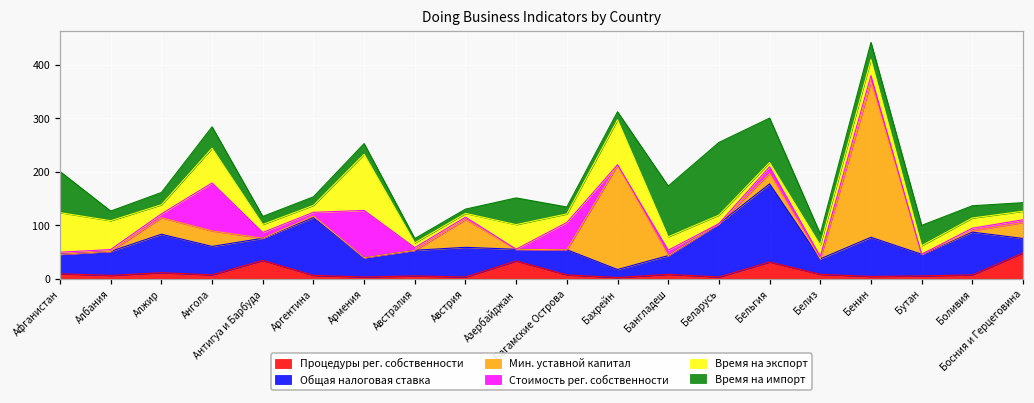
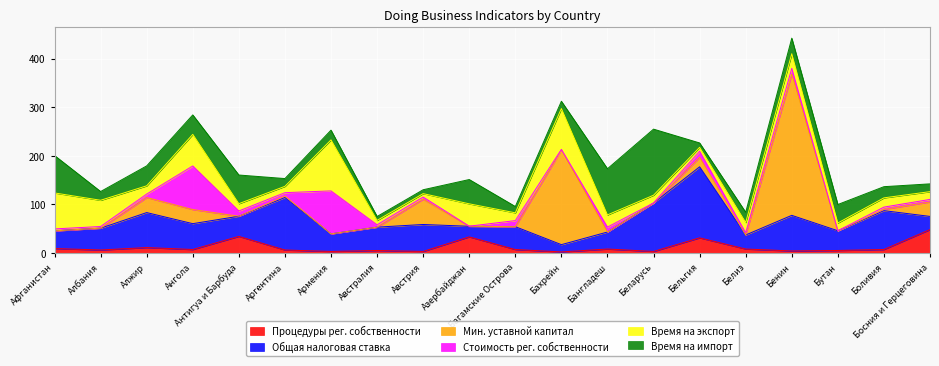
Время на импорт, Алжир: 20 -> 40
Время на импорт, Антигуа и Барбуда: 20 -> 60
Стоимость рег. собственности, Багамские Острова: 50 -> 10
Время на импорт, Бельгия: 80 -> 10
